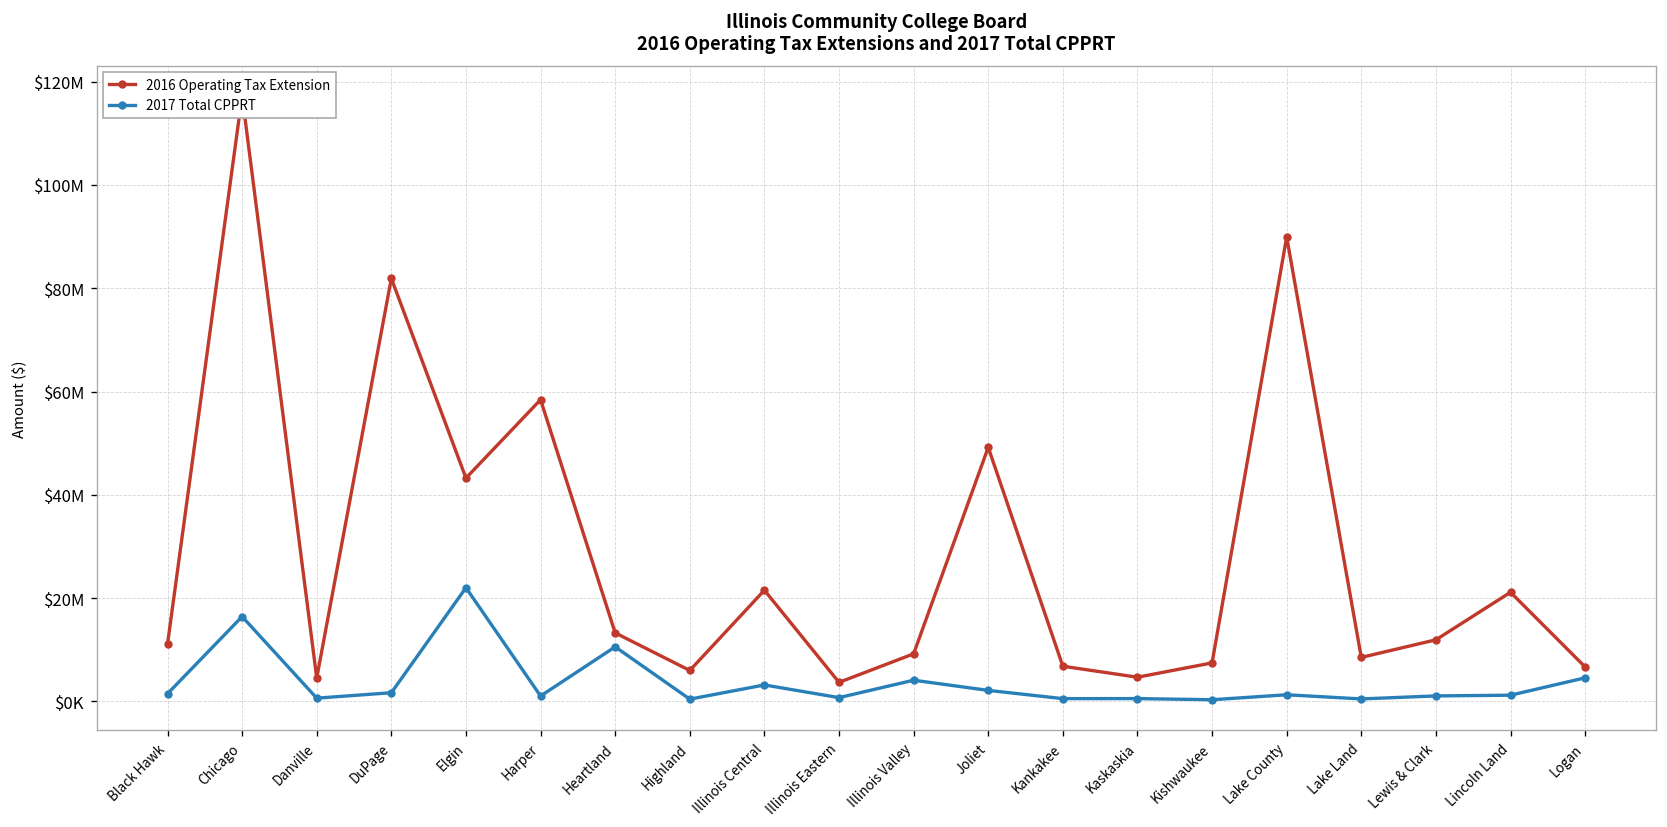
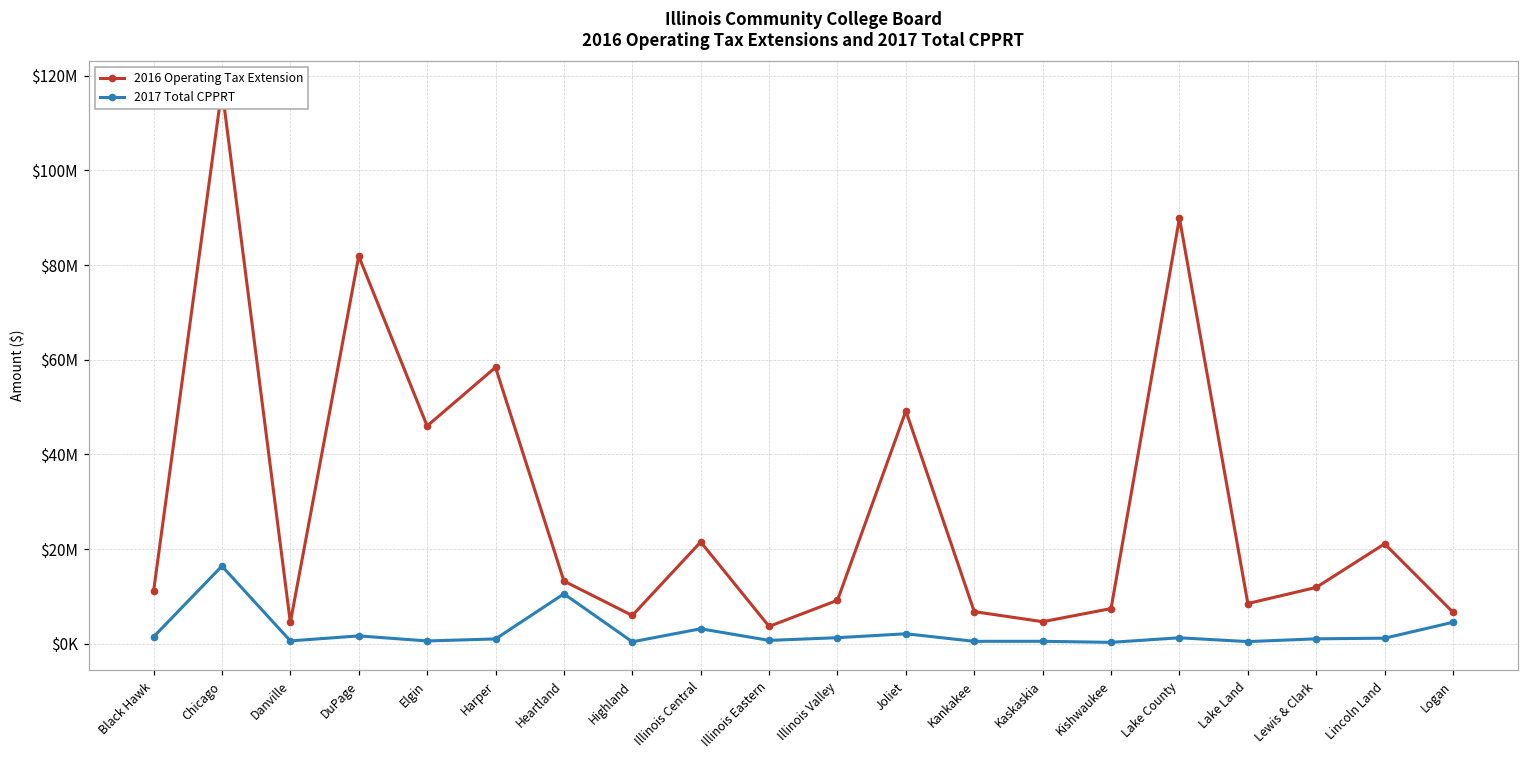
2016 Operating Tax Extension, Elgin: $43000000 -> $46000000
2017 Total CPPRT, Elgin: $22000000 -> $1000000
2017 Total CPPRT, Illinois Valley: $4000000 -> $1000000
